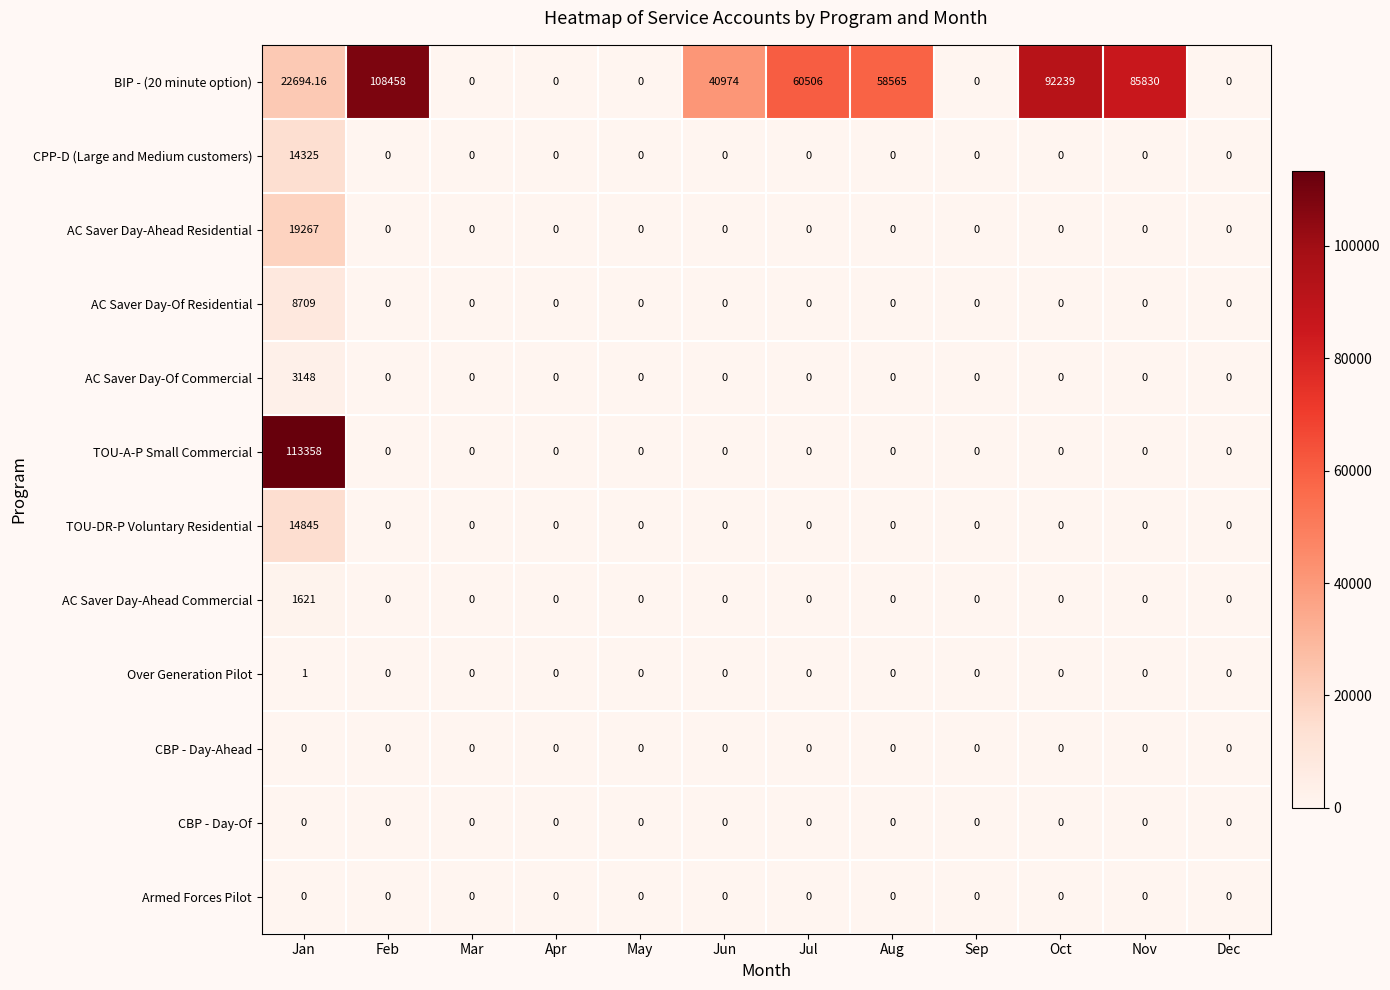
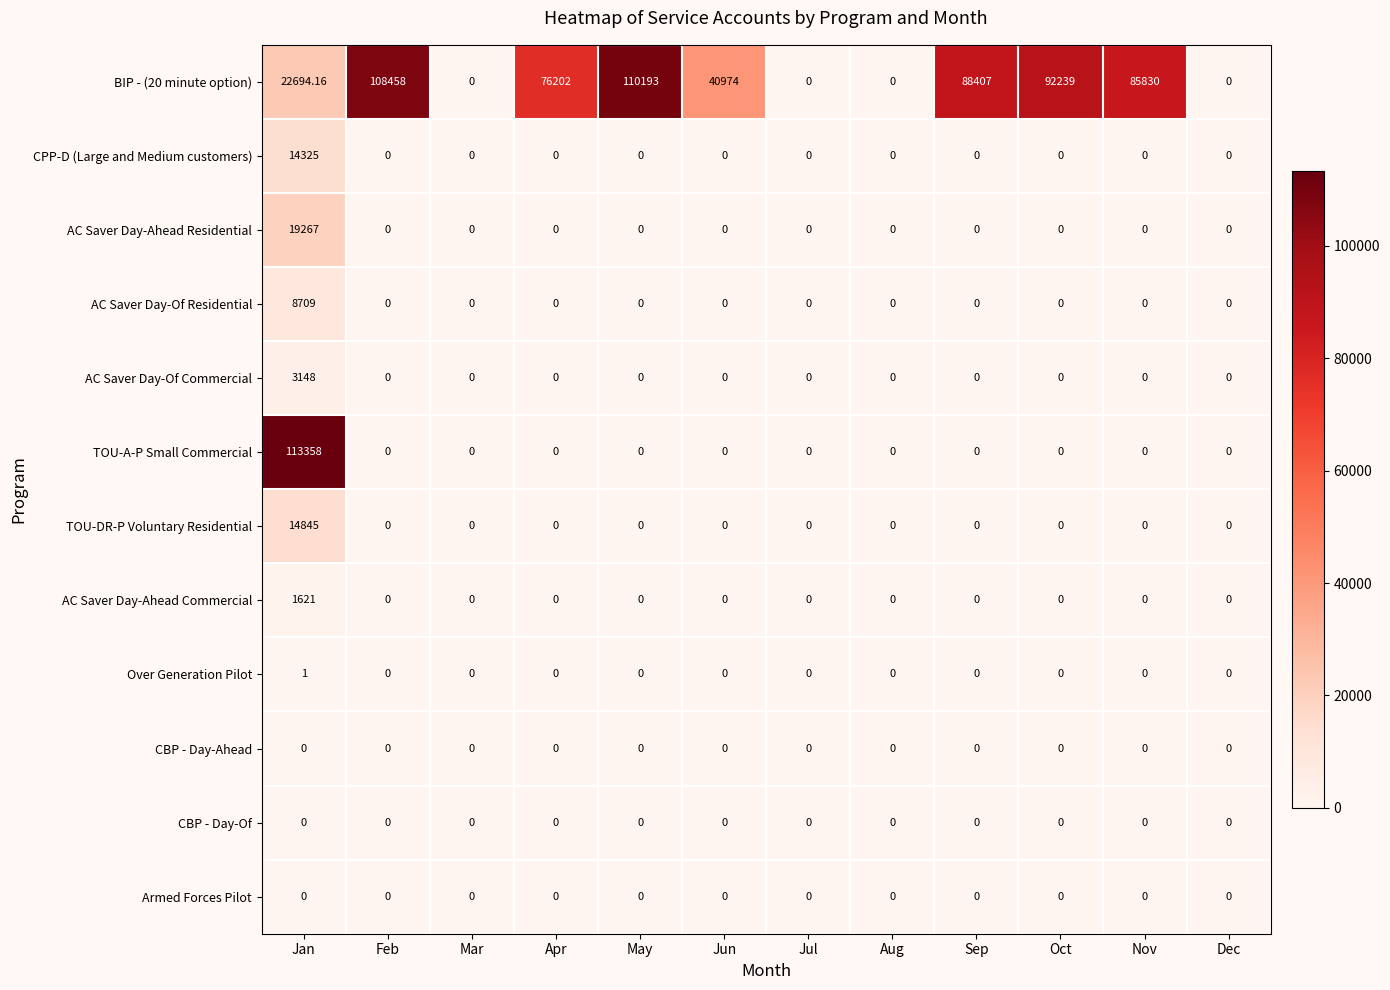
BIP - (20 minute option), Apr: 0 -> 76202
BIP - (20 minute option), May: 0 -> 110193
BIP - (20 minute option), Jul: 60506 -> 0
BIP - (20 minute option), Aug: 58565 -> 0
BIP - (20 minute option), Sep: 0 -> 88407
